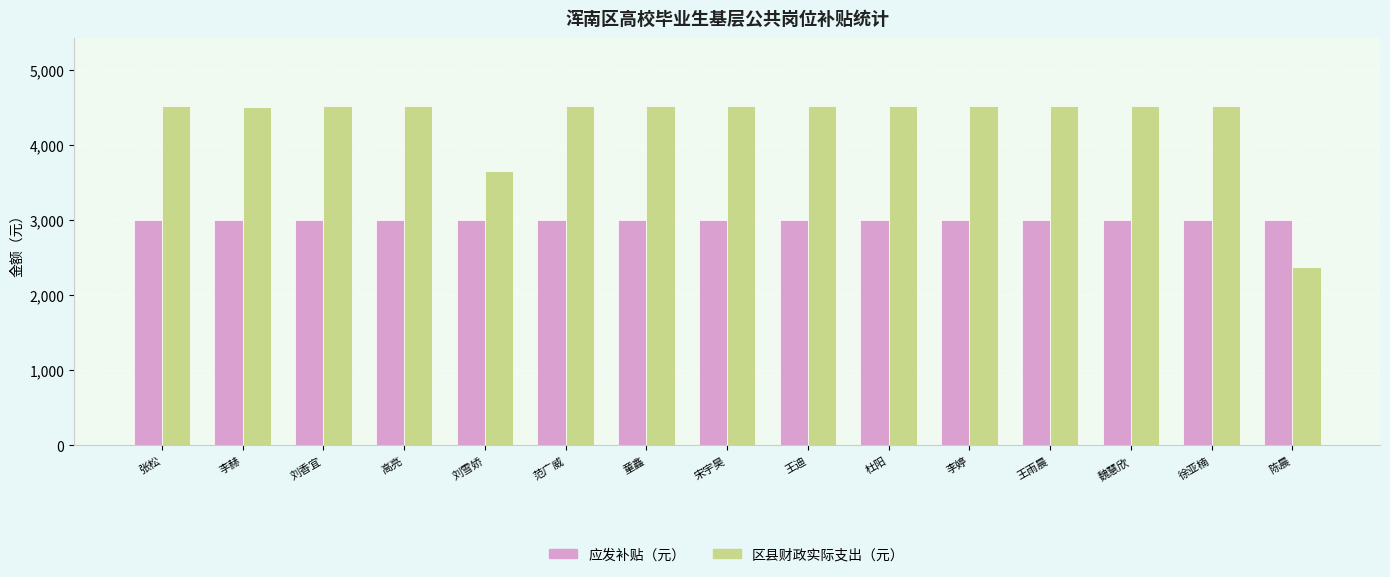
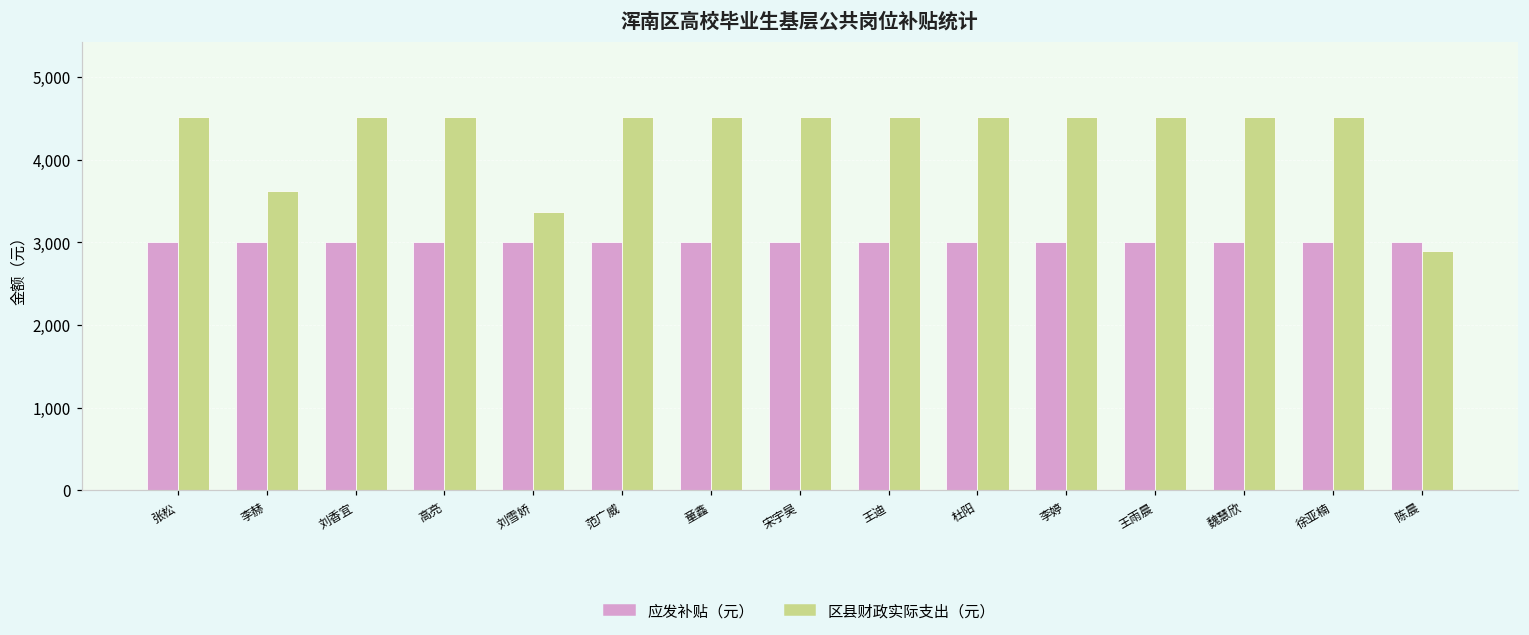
区县财政实际支出（元）, 李赫: 4,500 -> 3,600
区县财政实际支出（元）, 刘雪娇: 3,700 -> 3,400
区县财政实际支出（元）, 陈晨: 2,400 -> 2,900
